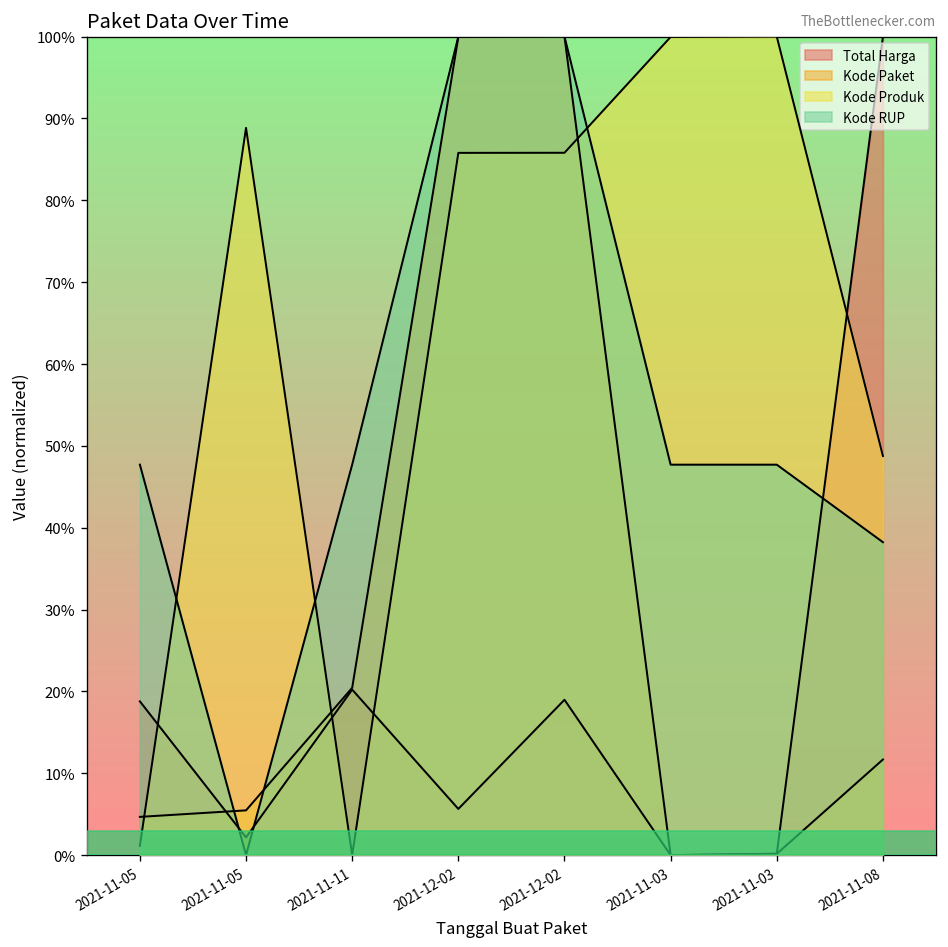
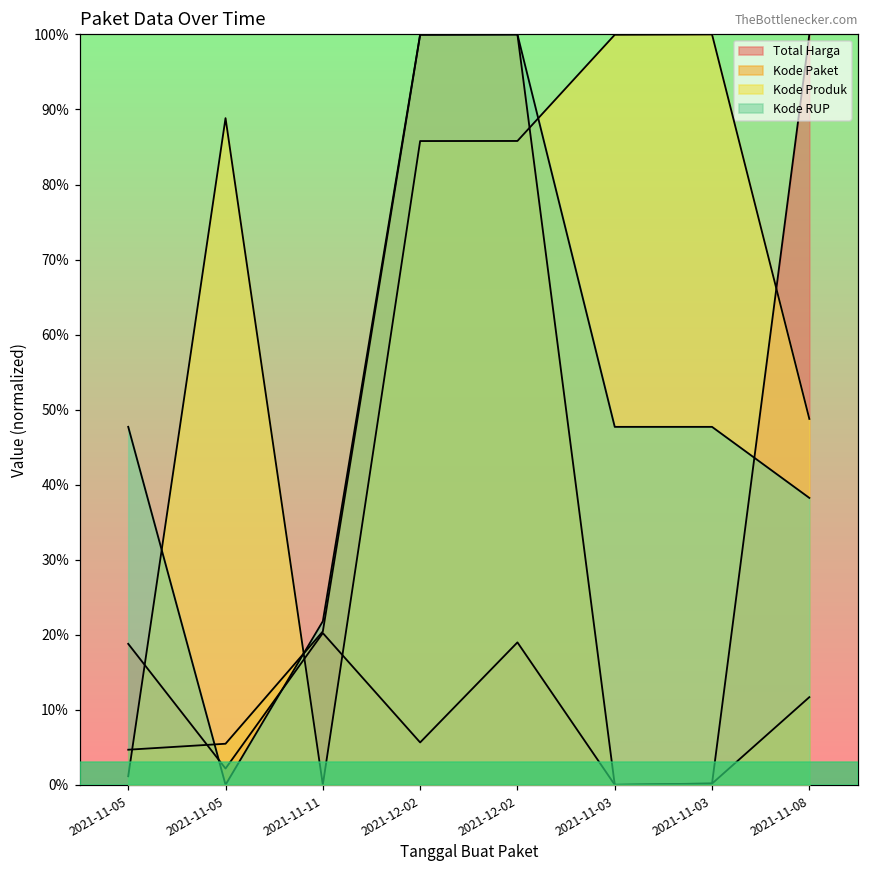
Kode RUP, 2021-11-11: 48% -> 22%
